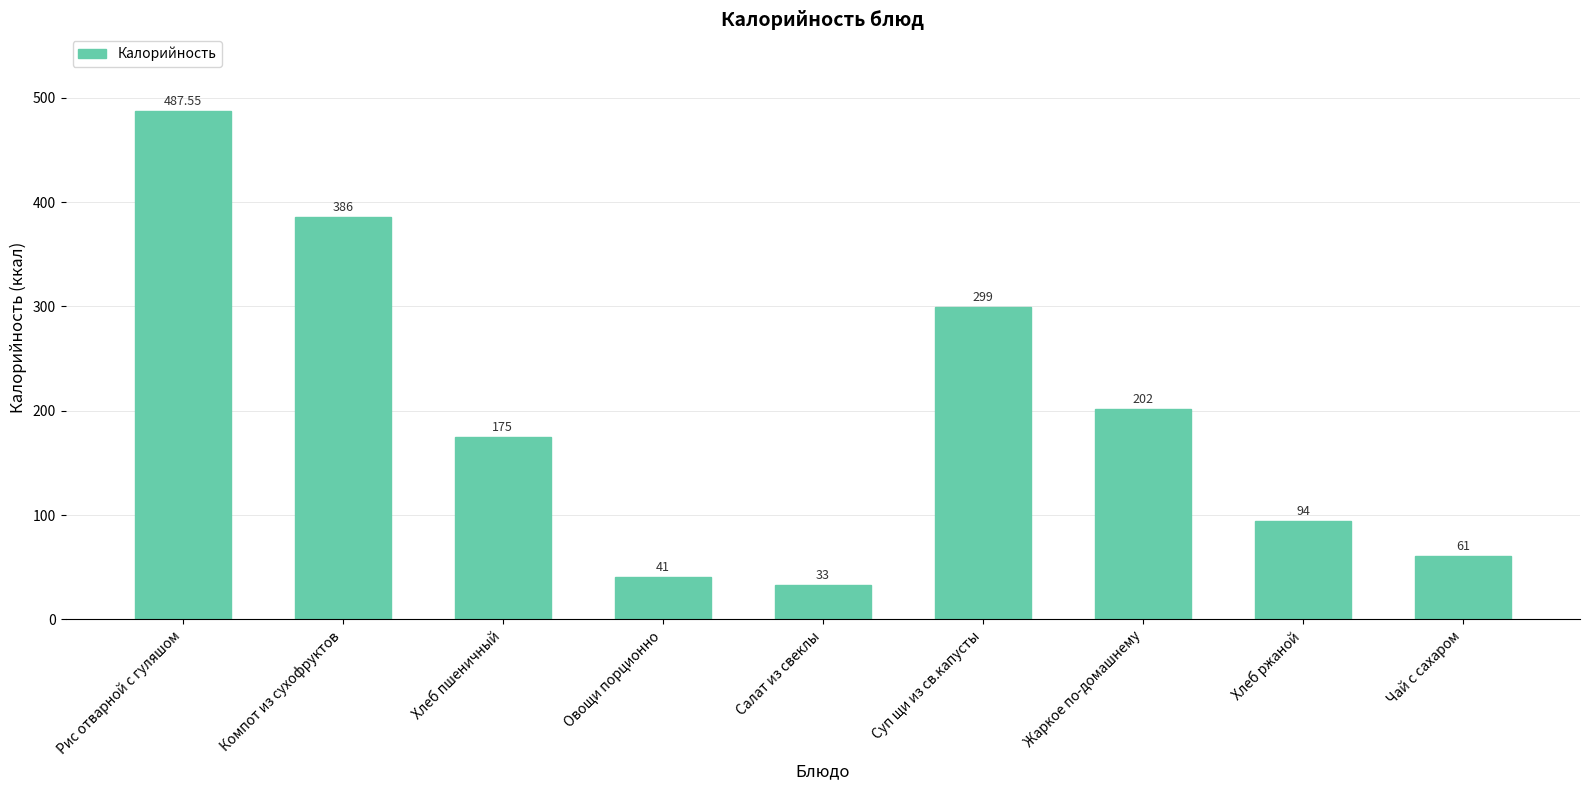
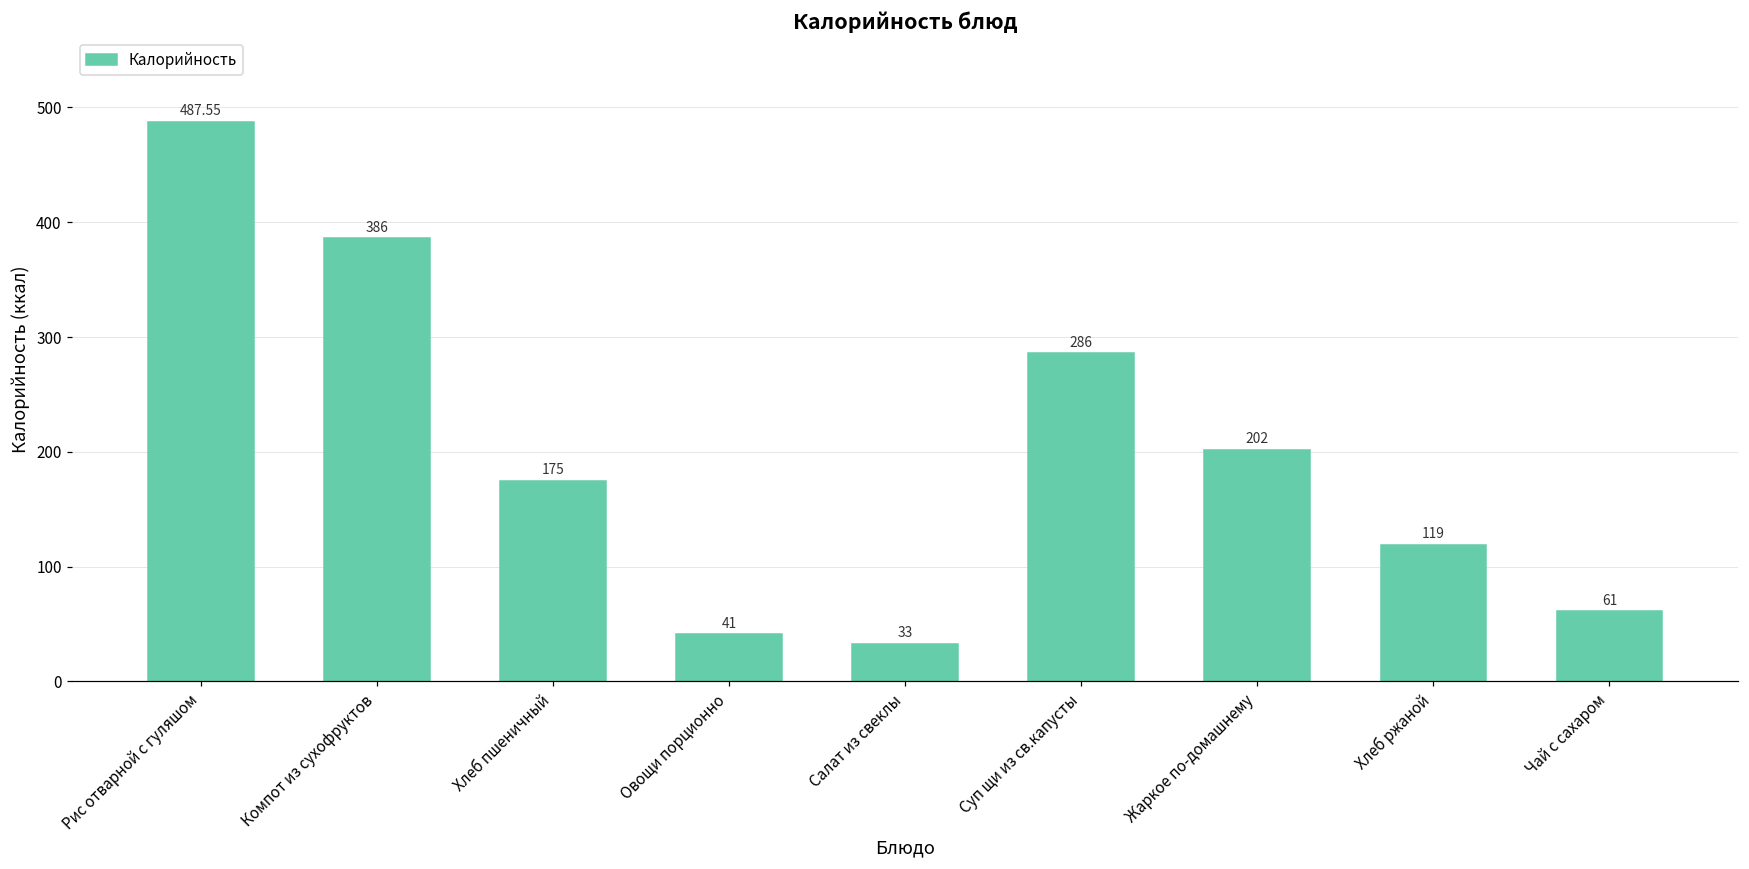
Суп щи из св.капусты: 299 -> 286
Хлеб ржаной: 94 -> 119
